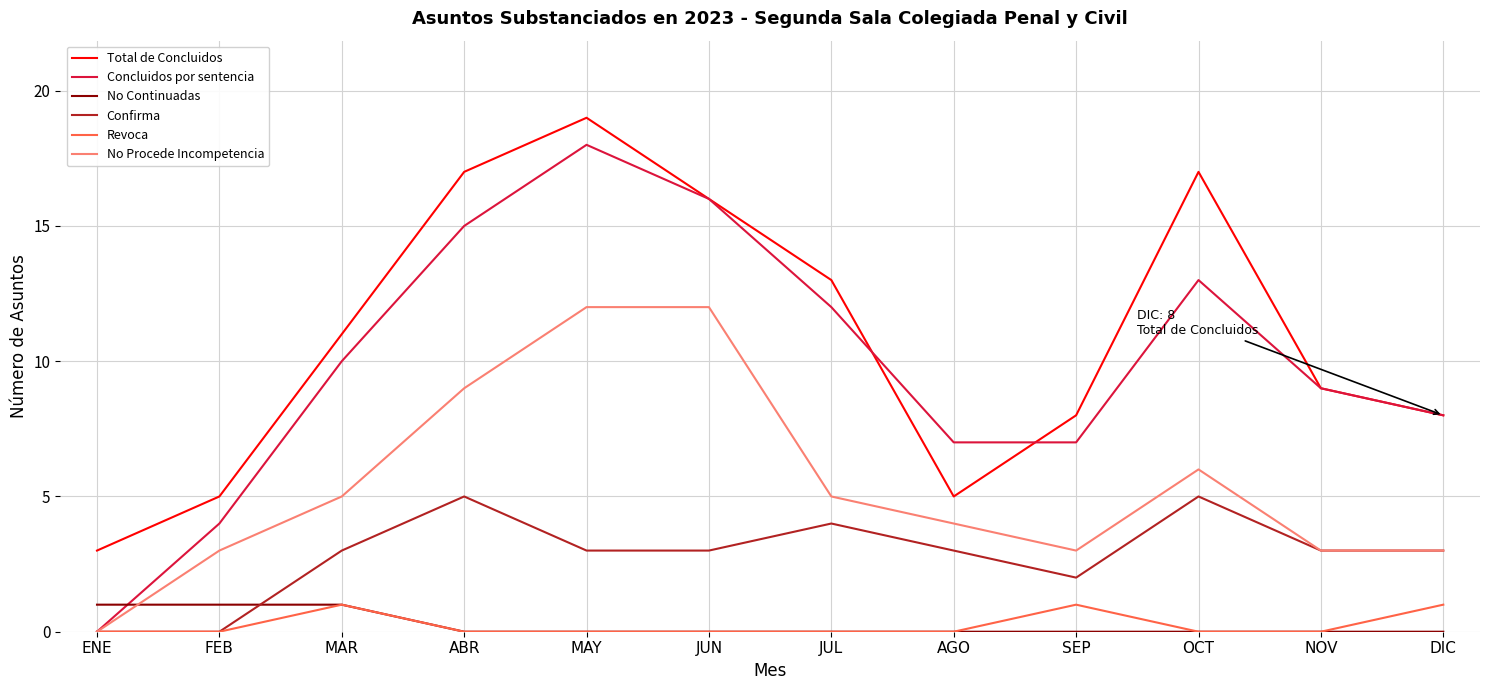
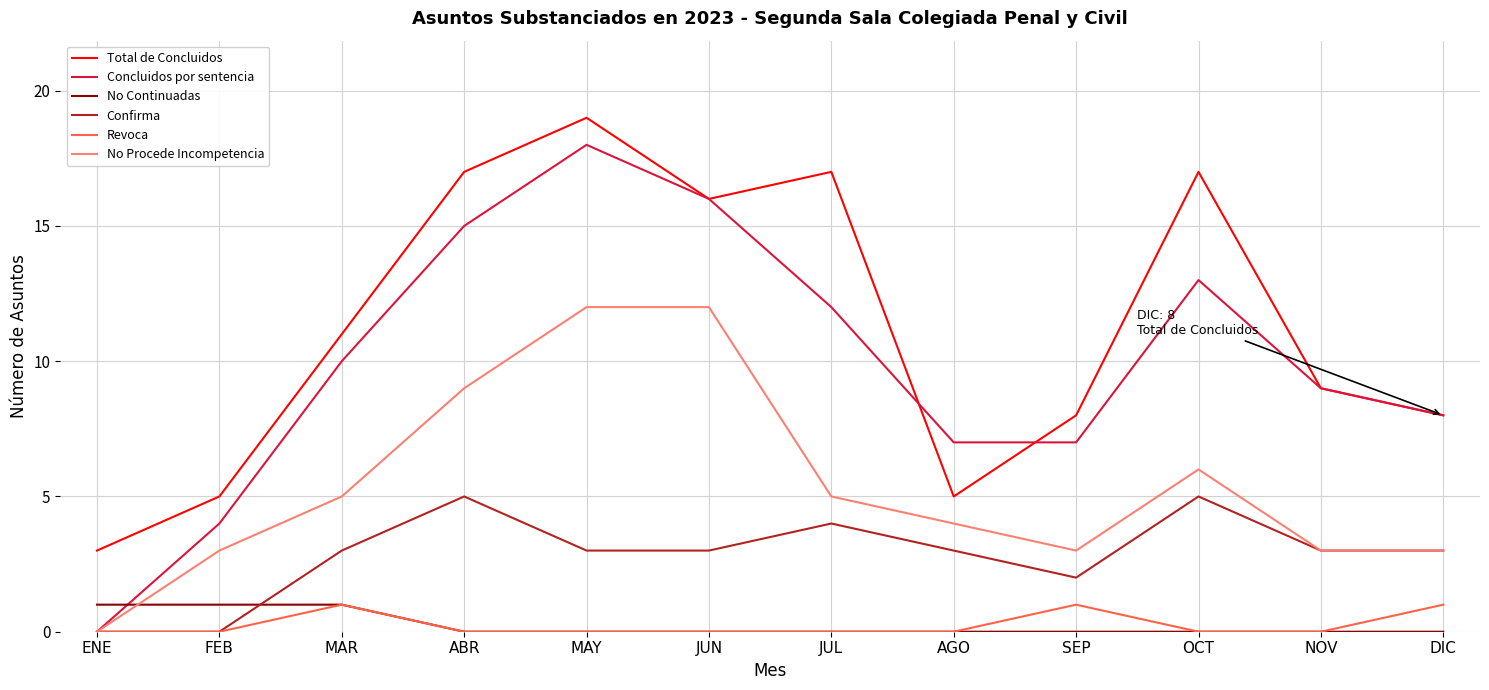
Total de Concluidos, JUL: 13 -> 17
